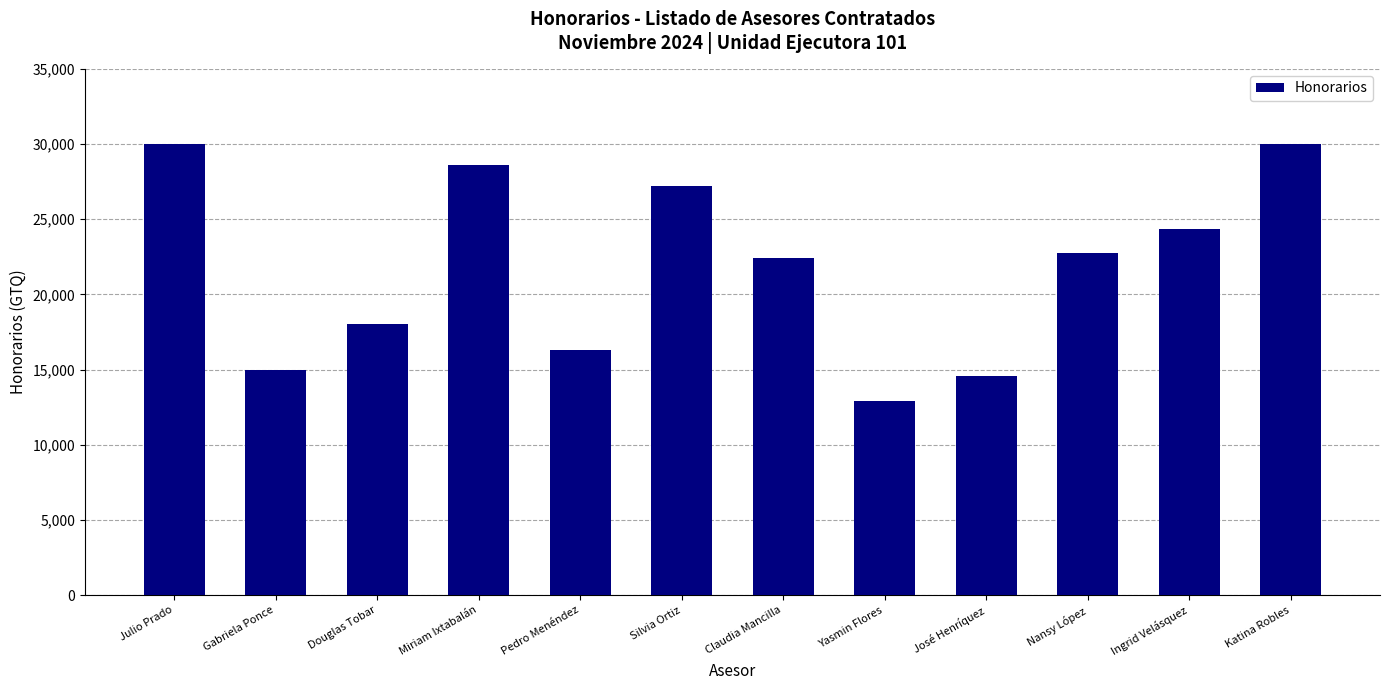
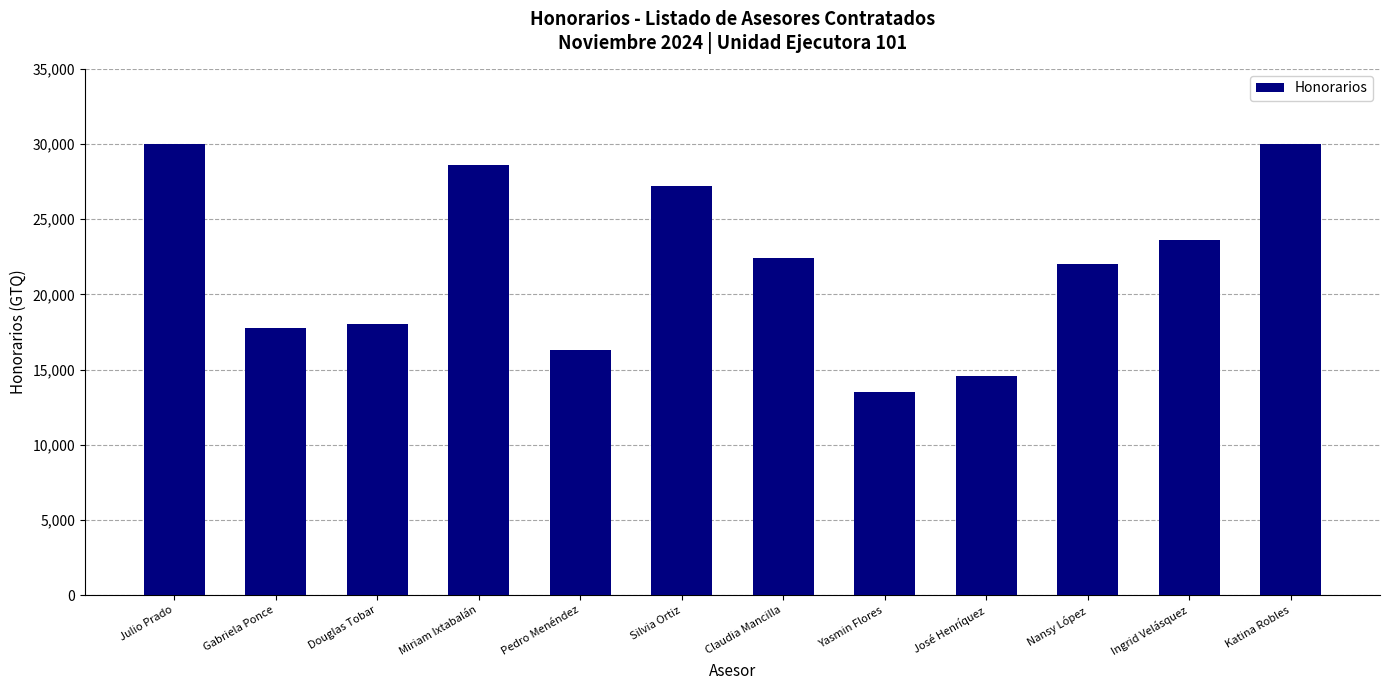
Gabriela Ponce: 15,000 -> 17,800
Yasmin Flores: 12,900 -> 13,500
Nansy López: 22,700 -> 22,000
Ingrid Velásquez: 24,300 -> 23,600
